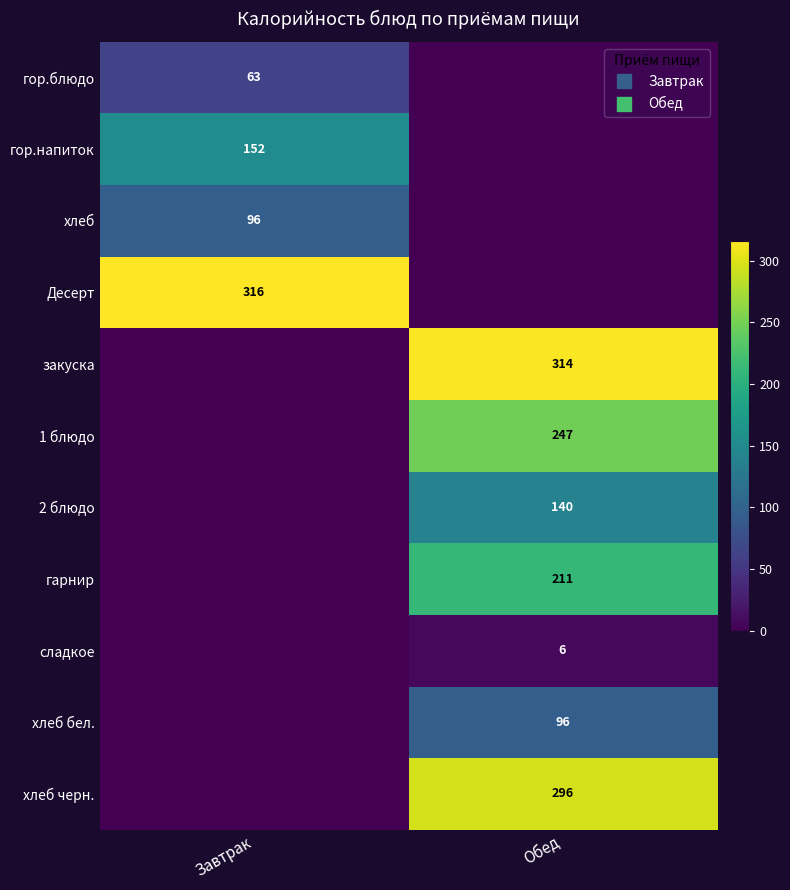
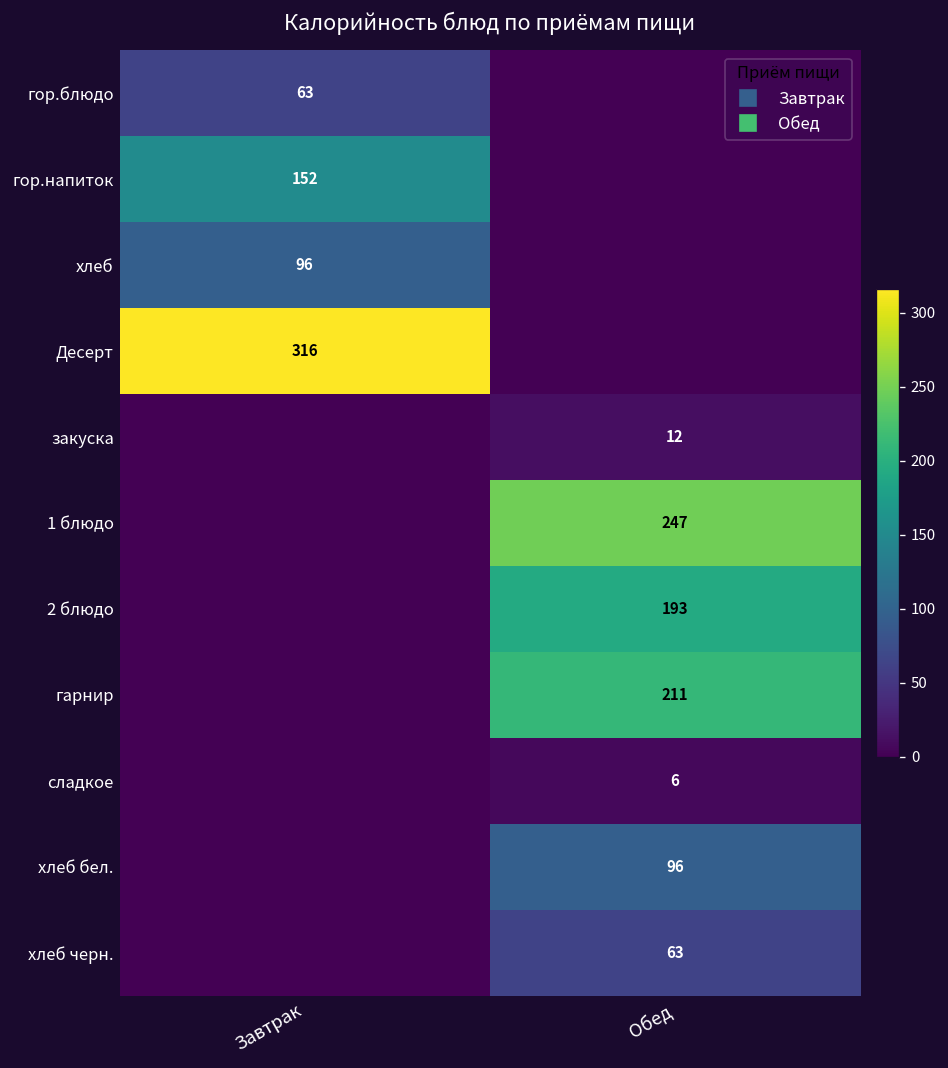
закуска, Обед: 314 -> 12
2 блюдо, Обед: 140 -> 193
хлеб черн., Обед: 296 -> 63
